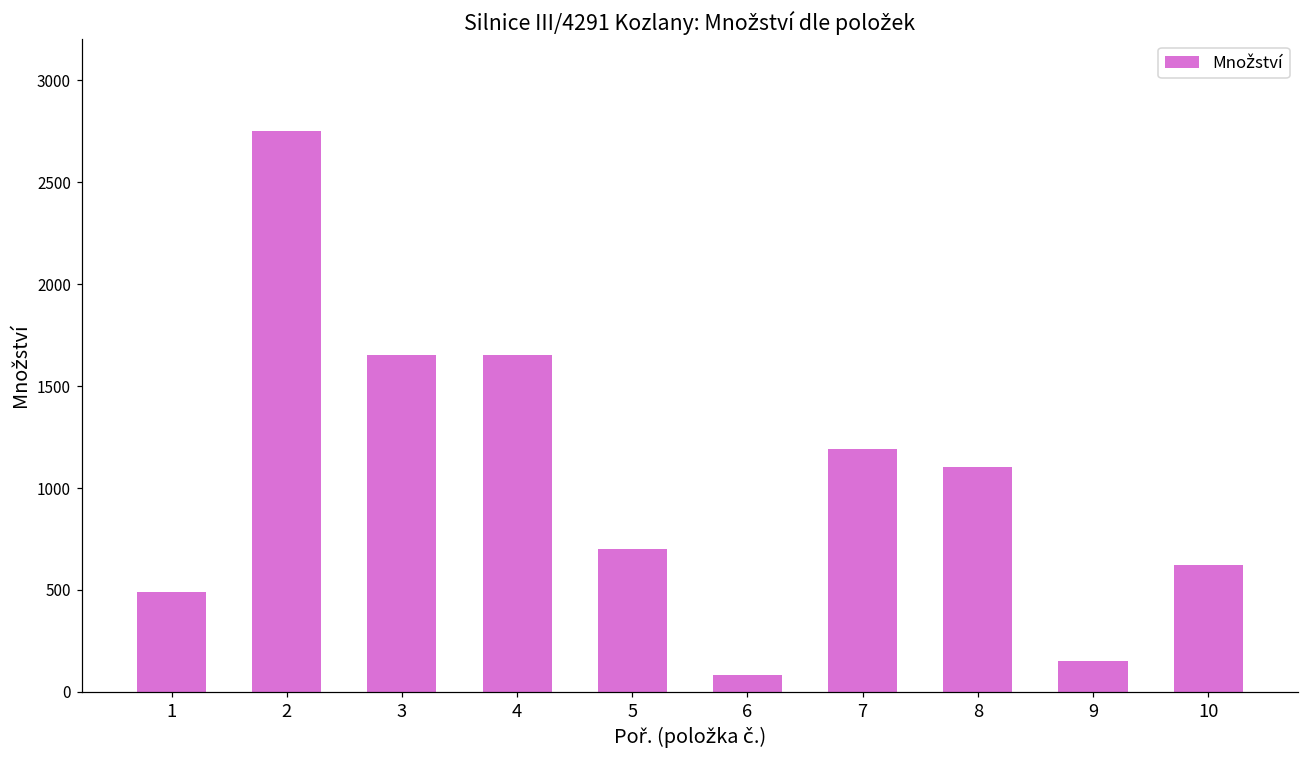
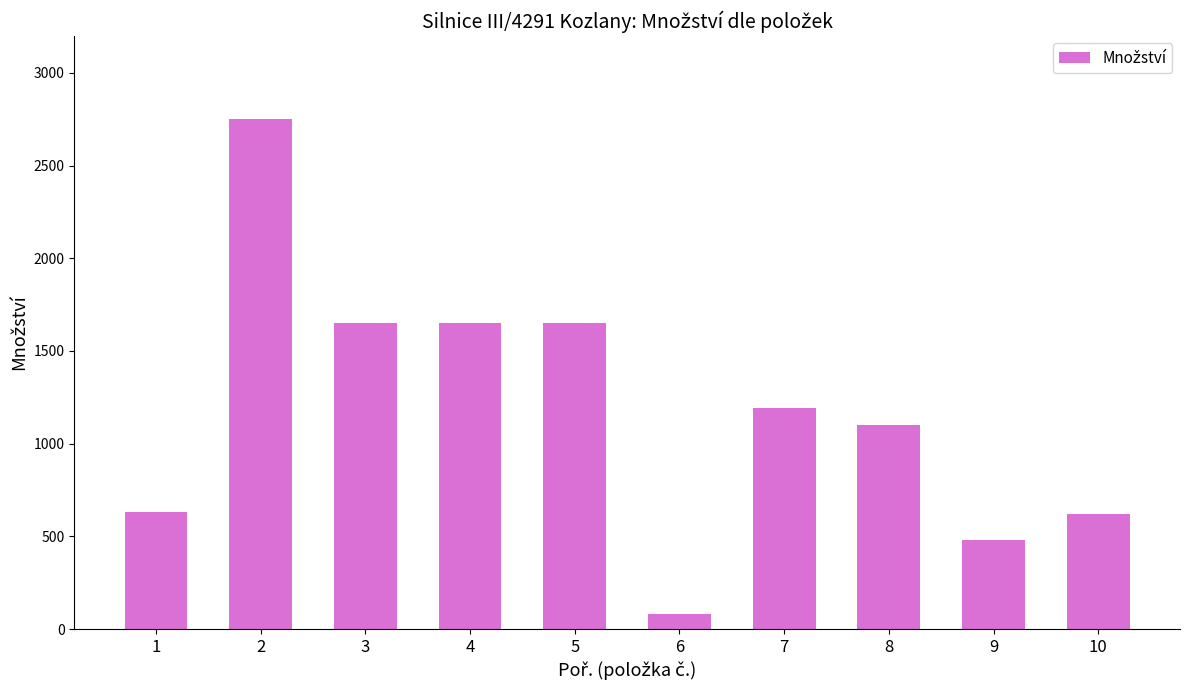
1: 490 -> 630
5: 700 -> 1650
9: 150 -> 480
